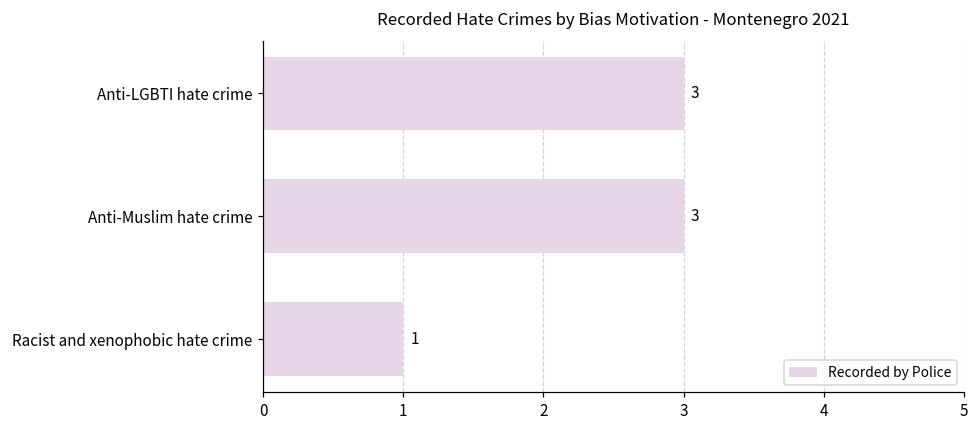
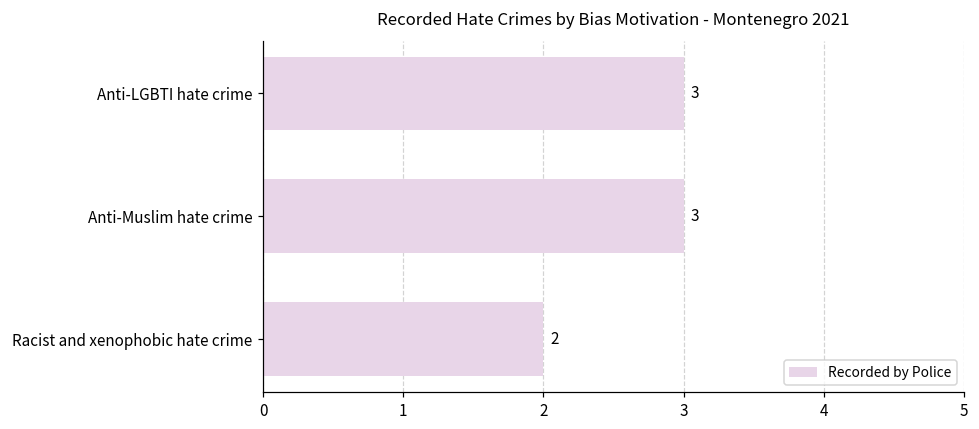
Racist and xenophobic hate crime: 1 -> 2
